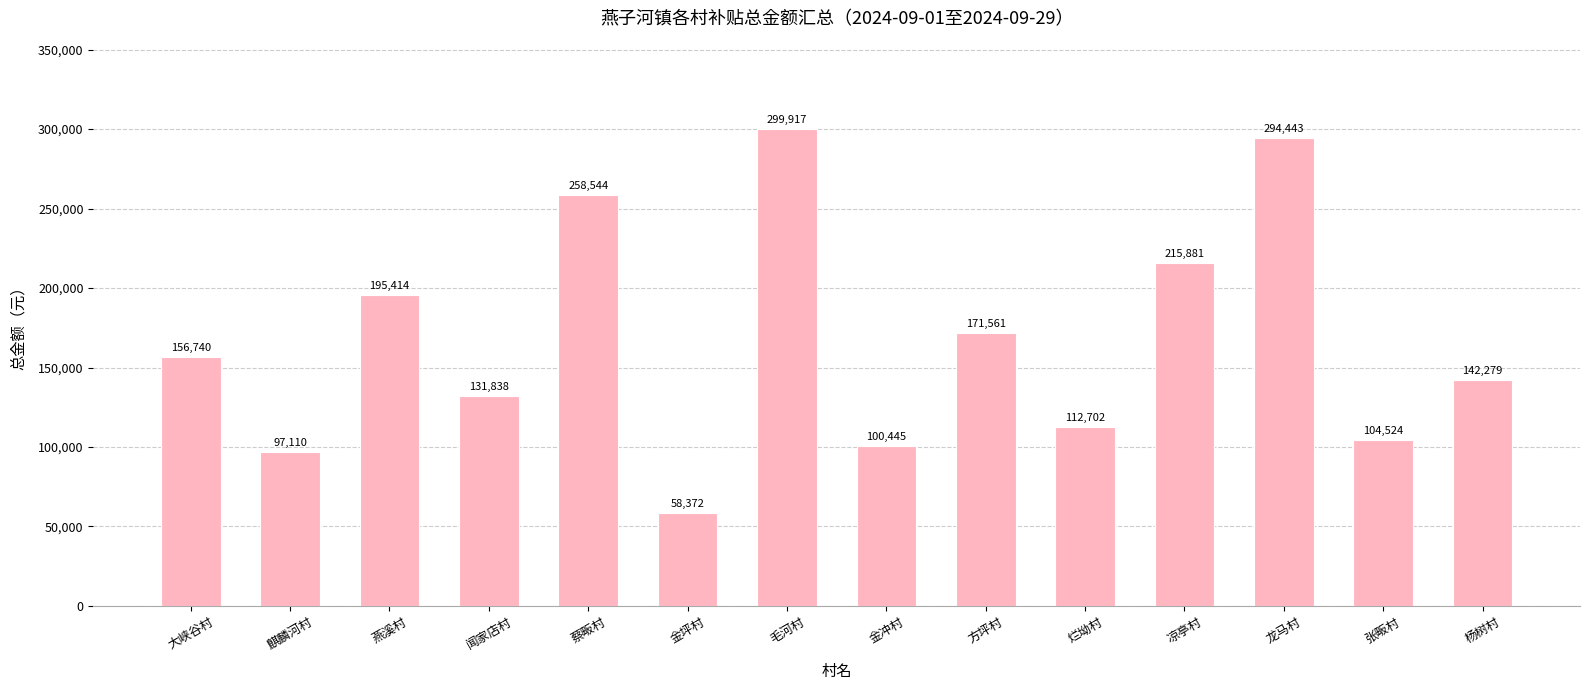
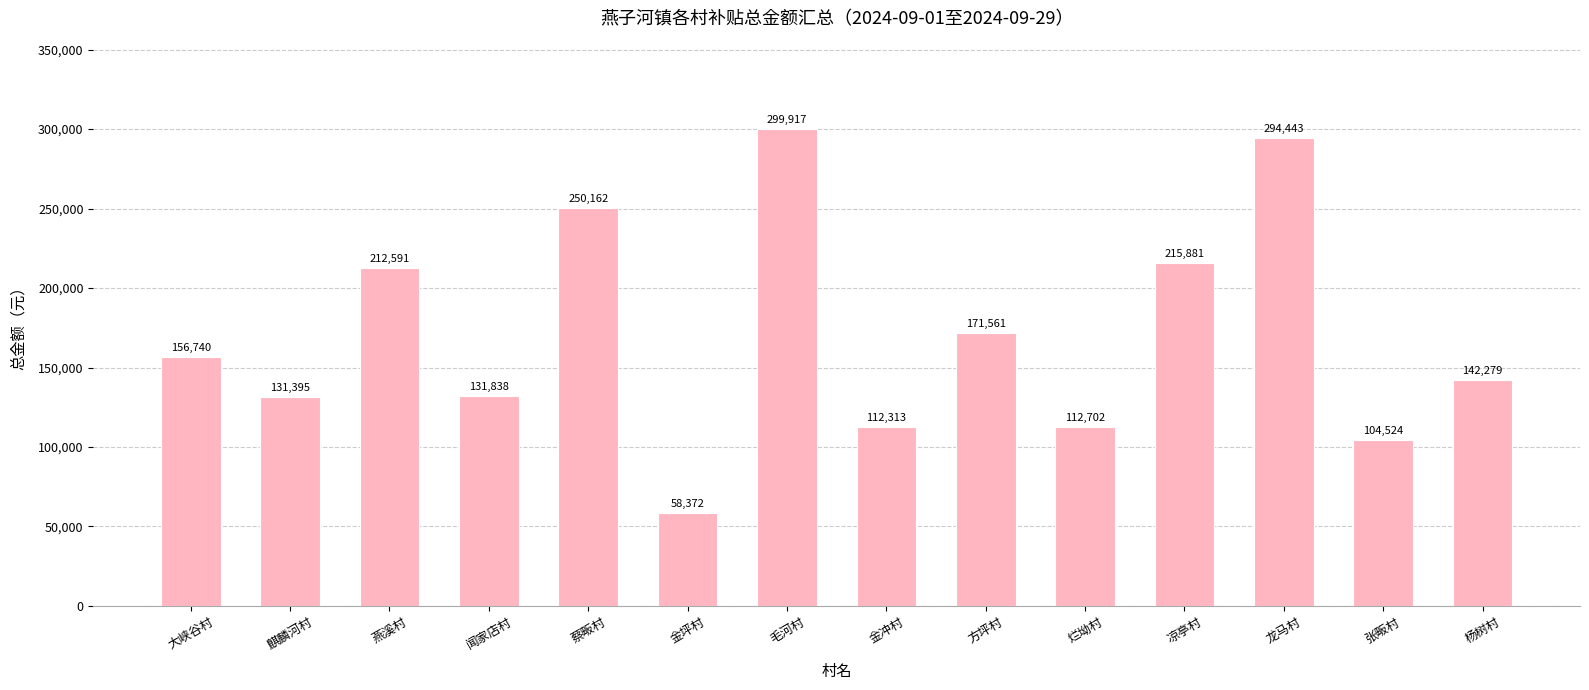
麒麟河村: 97,110 -> 131,395
燕溪村: 195,414 -> 212,591
蔡畈村: 258,544 -> 250,162
金冲村: 100,445 -> 112,313
